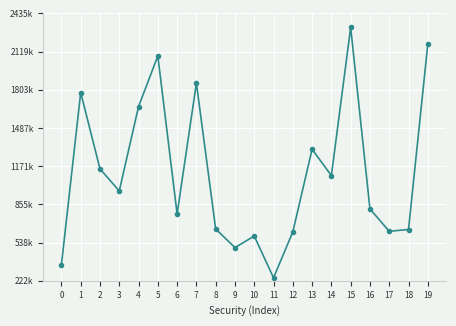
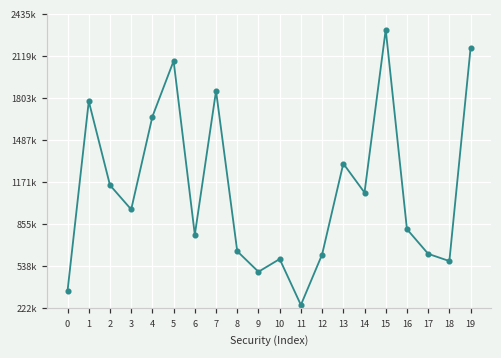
18: 650000 -> 580000
